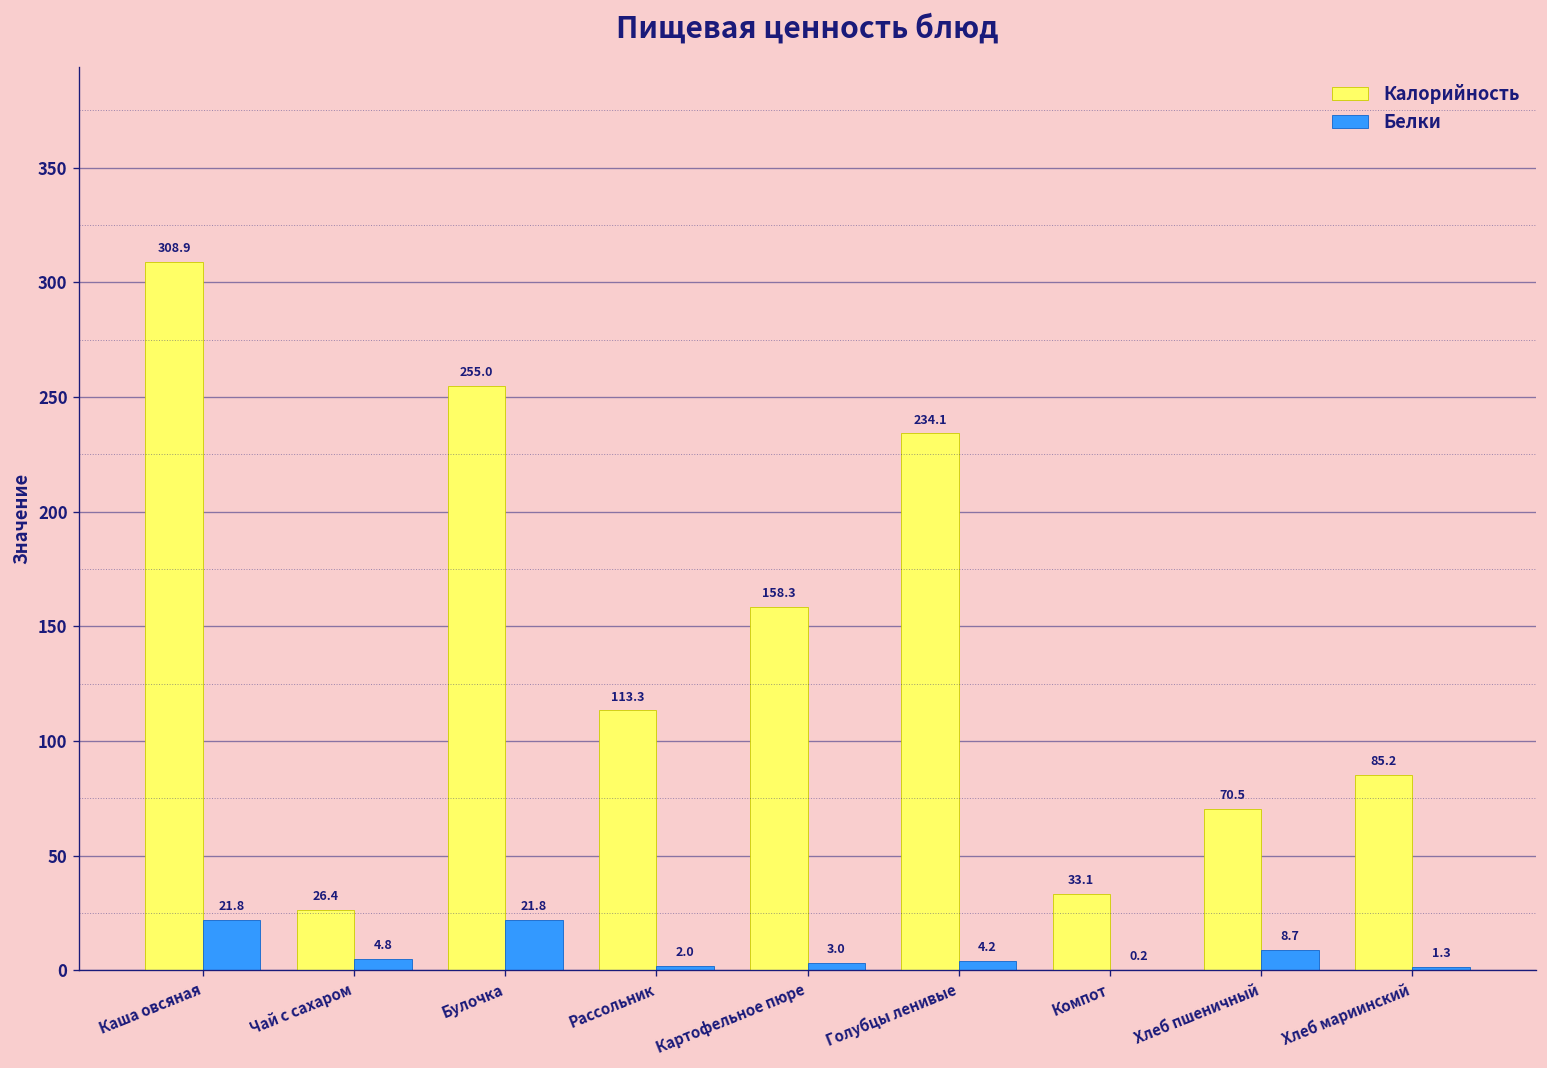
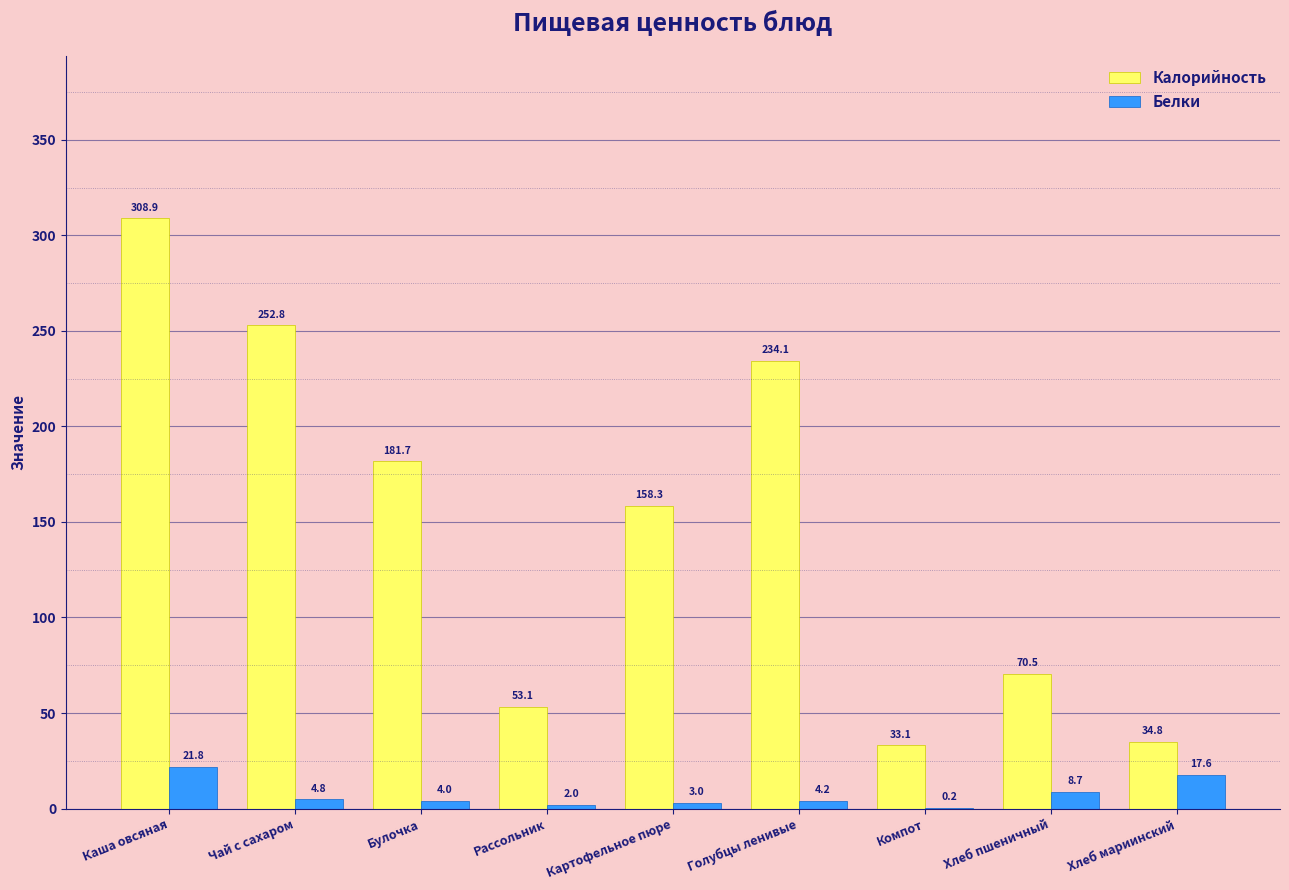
Калорийность, Чай с сахаром: 26.4 -> 252.8
Калорийность, Булочка: 255.0 -> 181.7
Белки, Булочка: 21.8 -> 4.0
Калорийность, Рассольник: 113.3 -> 53.1
Калорийность, Хлеб мариинский: 85.2 -> 34.8
Белки, Хлеб мариинский: 1.3 -> 17.6
